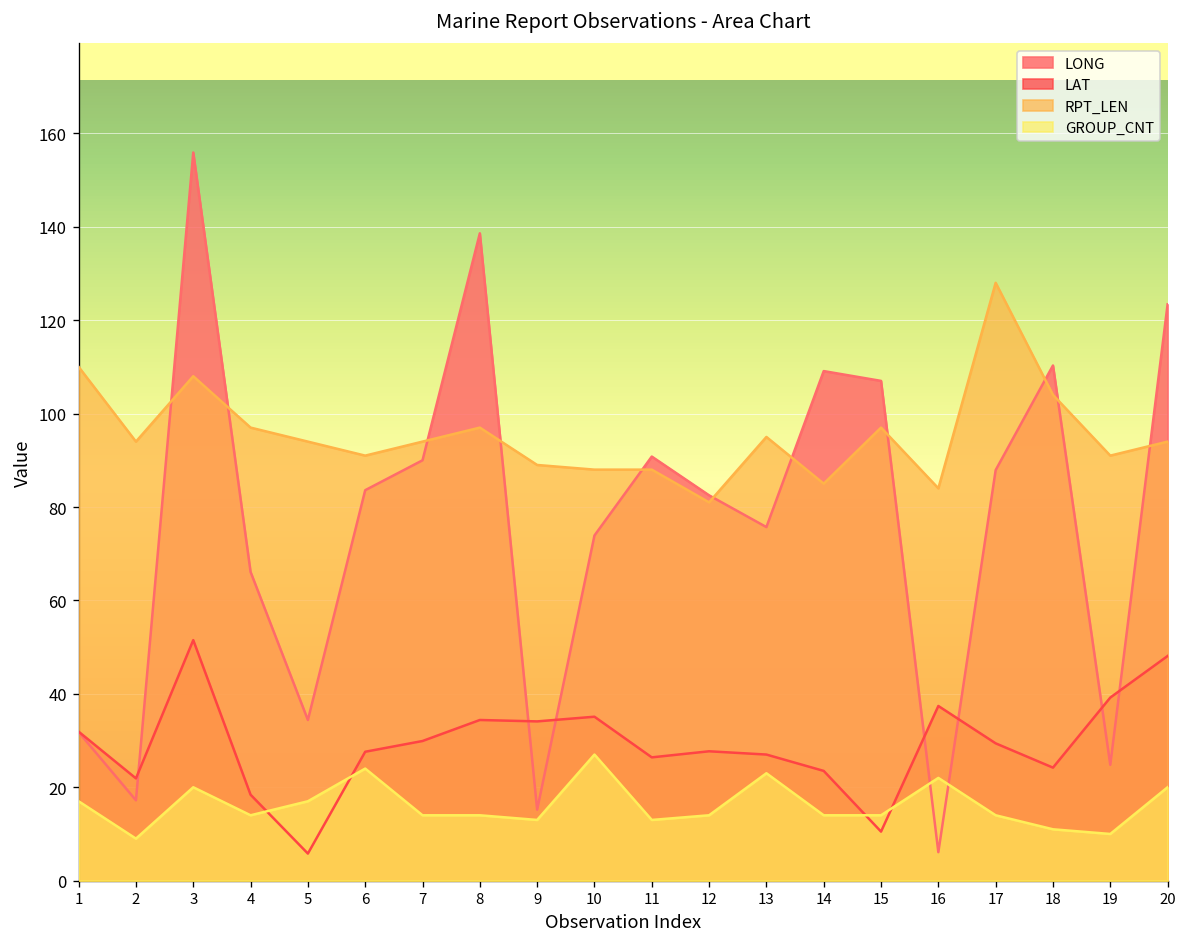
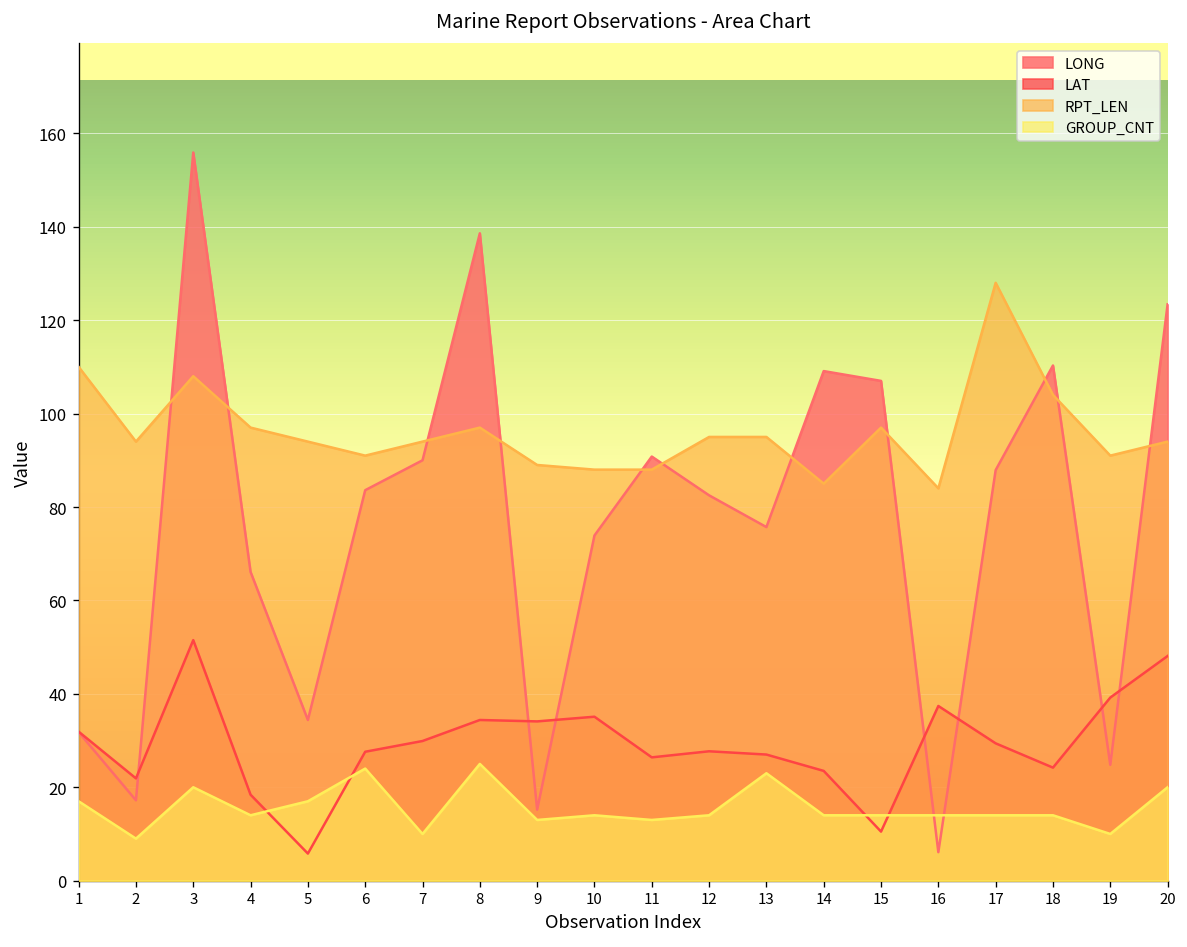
GROUP_CNT, 7: 14 -> 10
GROUP_CNT, 8: 14 -> 25
GROUP_CNT, 10: 27 -> 14
RPT_LEN, 12: 81 -> 95
GROUP_CNT, 16: 22 -> 14
GROUP_CNT, 18: 11 -> 14
